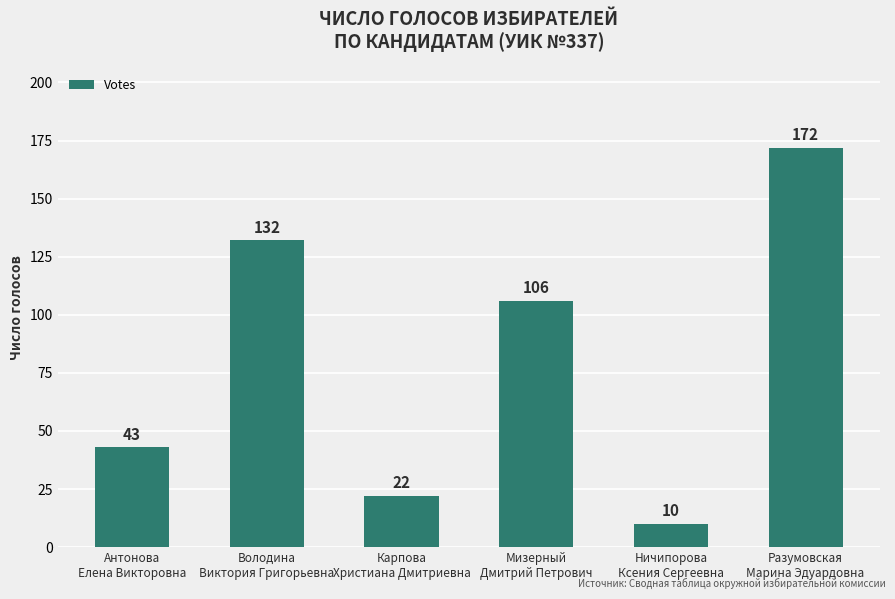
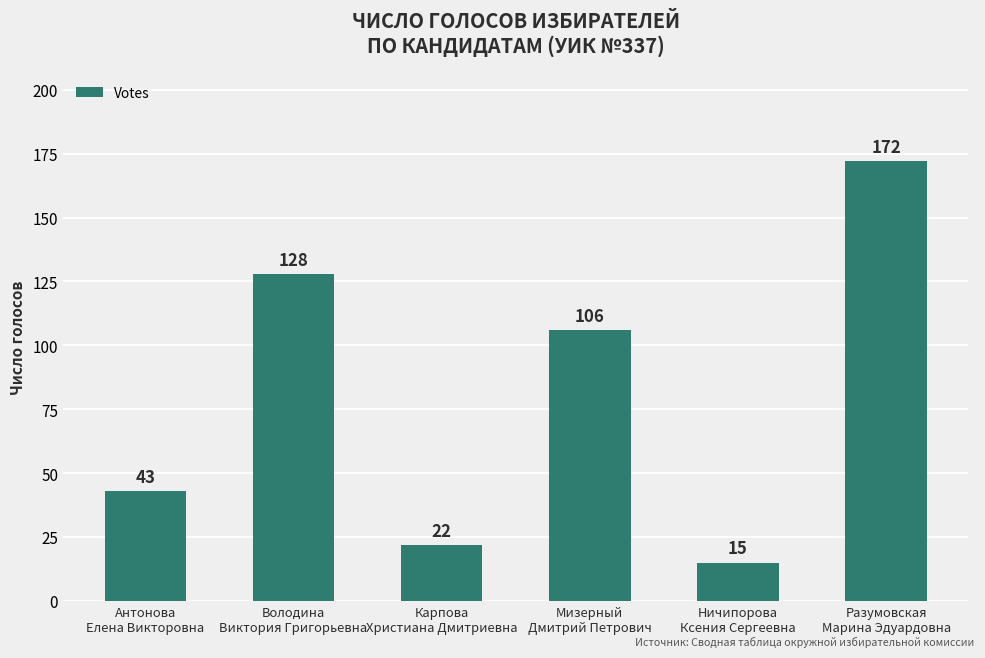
Володина Виктория Григорьевна: 132 -> 128
Ничипорова Ксения Сергеевна: 10 -> 15
